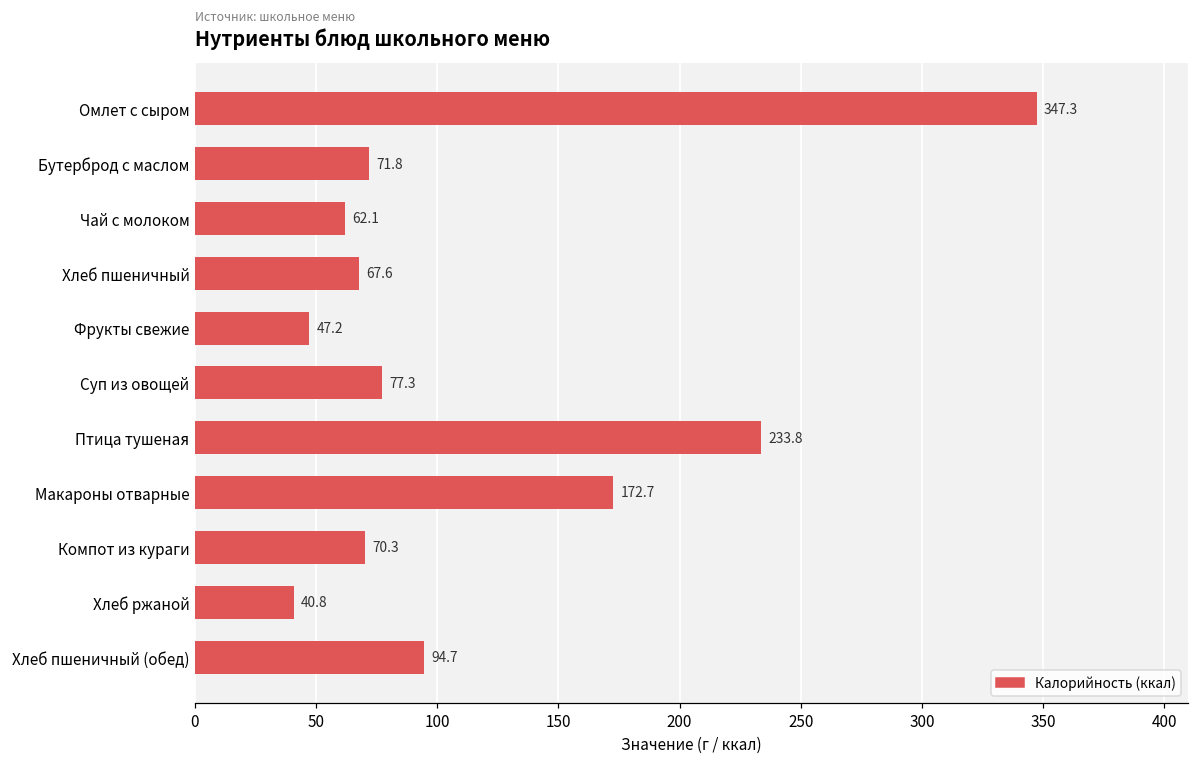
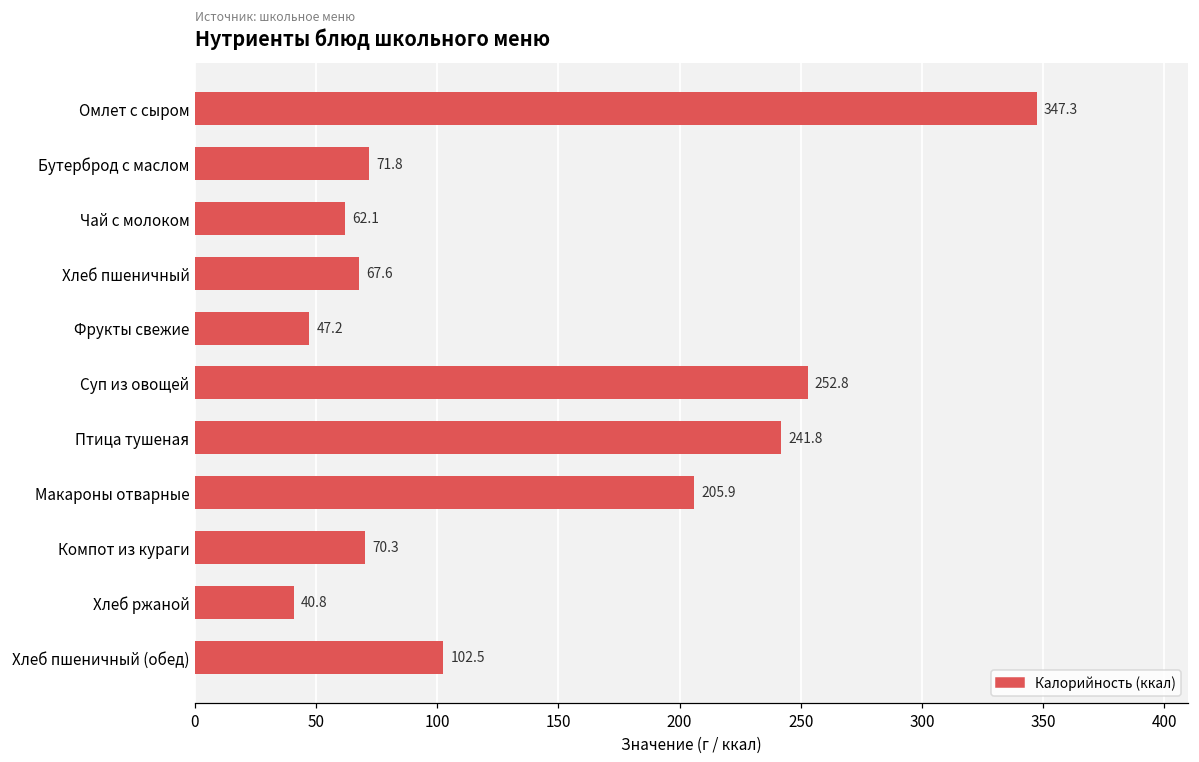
Суп из овощей: 77.3 -> 252.8
Птица тушеная: 233.8 -> 241.8
Макароны отварные: 172.7 -> 205.9
Хлеб пшеничный (обед): 94.7 -> 102.5
